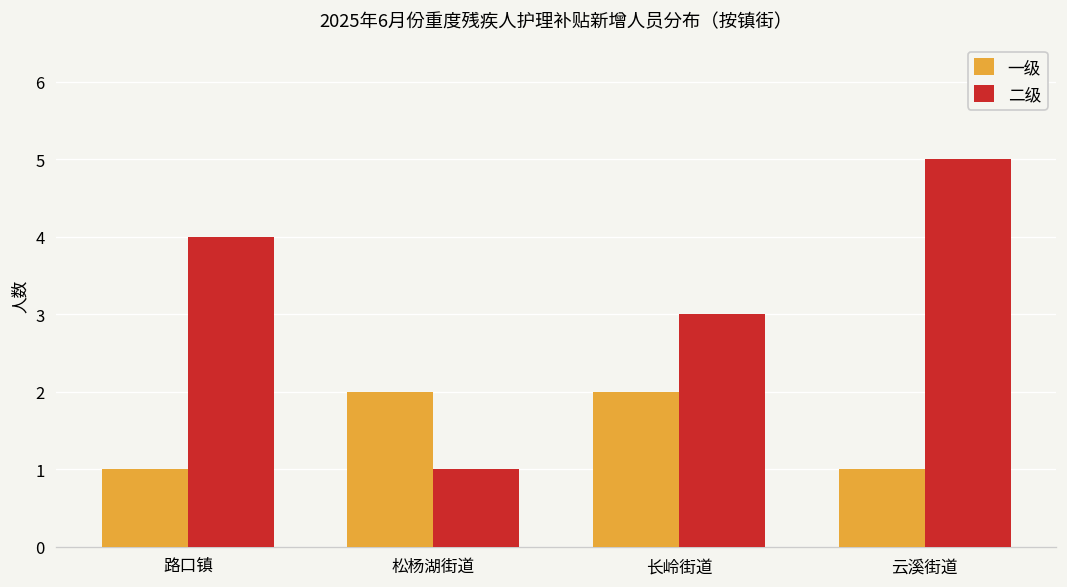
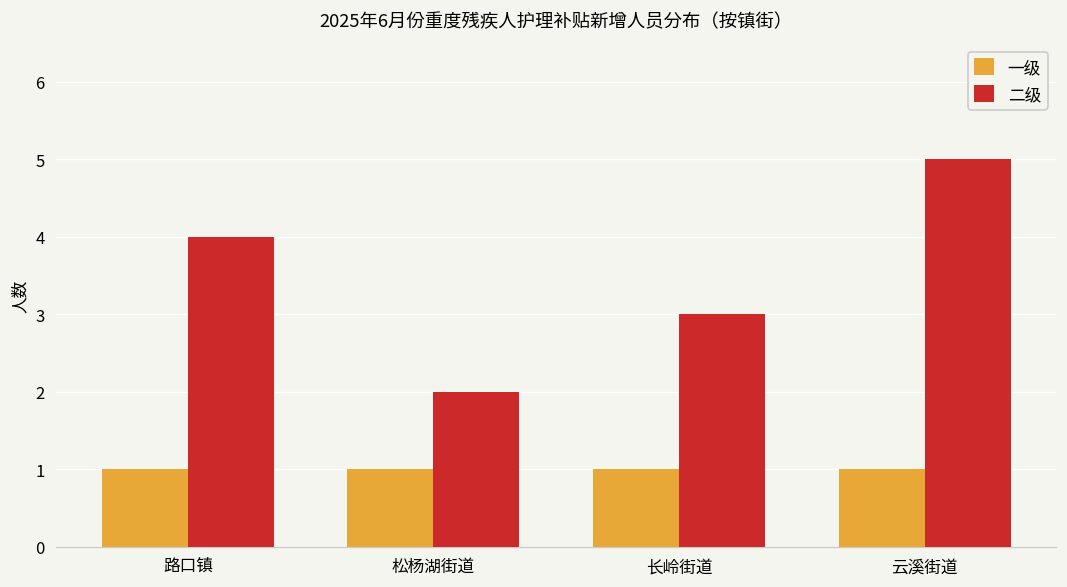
一级, 松杨湖街道: 2 -> 1
二级, 松杨湖街道: 1 -> 2
一级, 长岭街道: 2 -> 1
